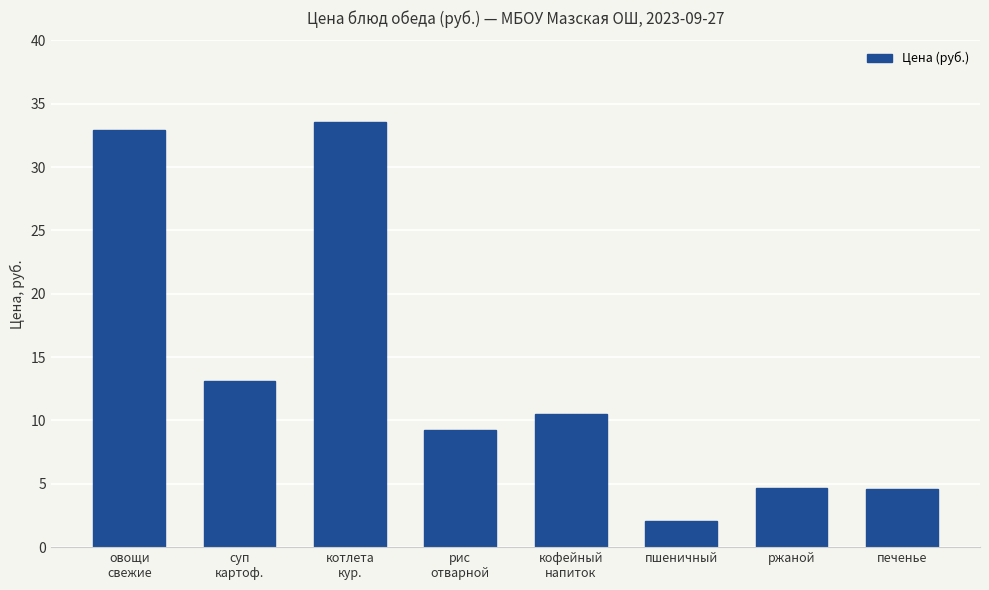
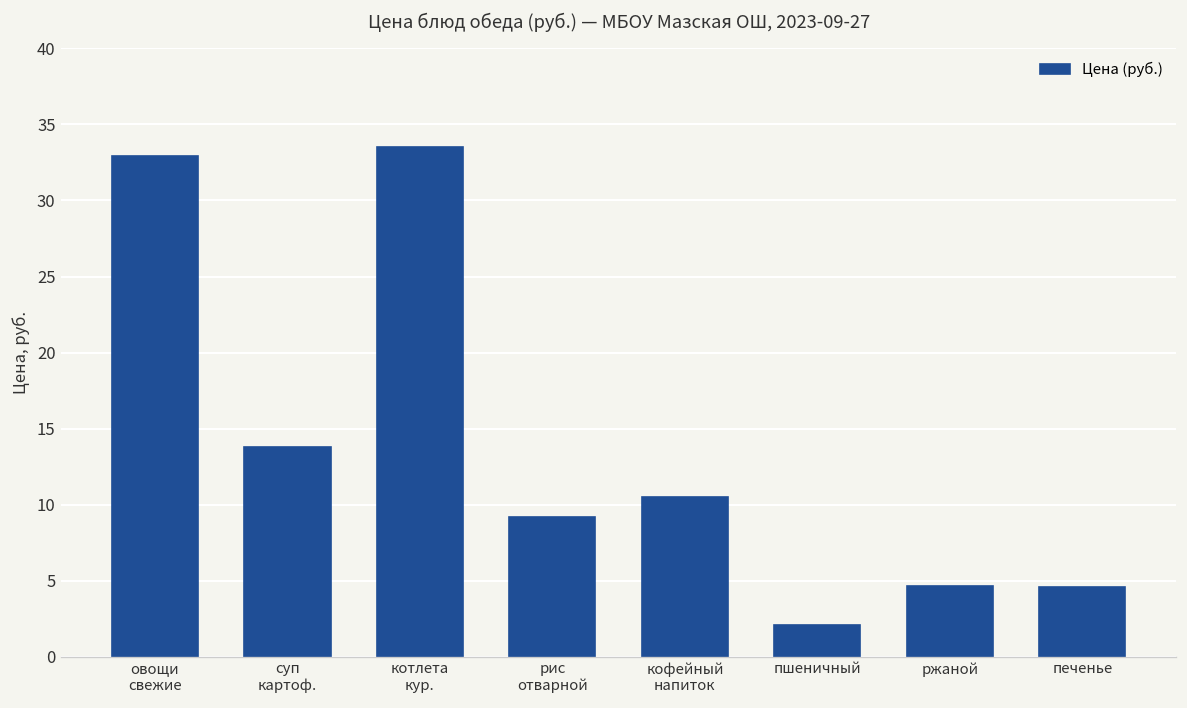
суп картоф.: 13.1 -> 13.8
